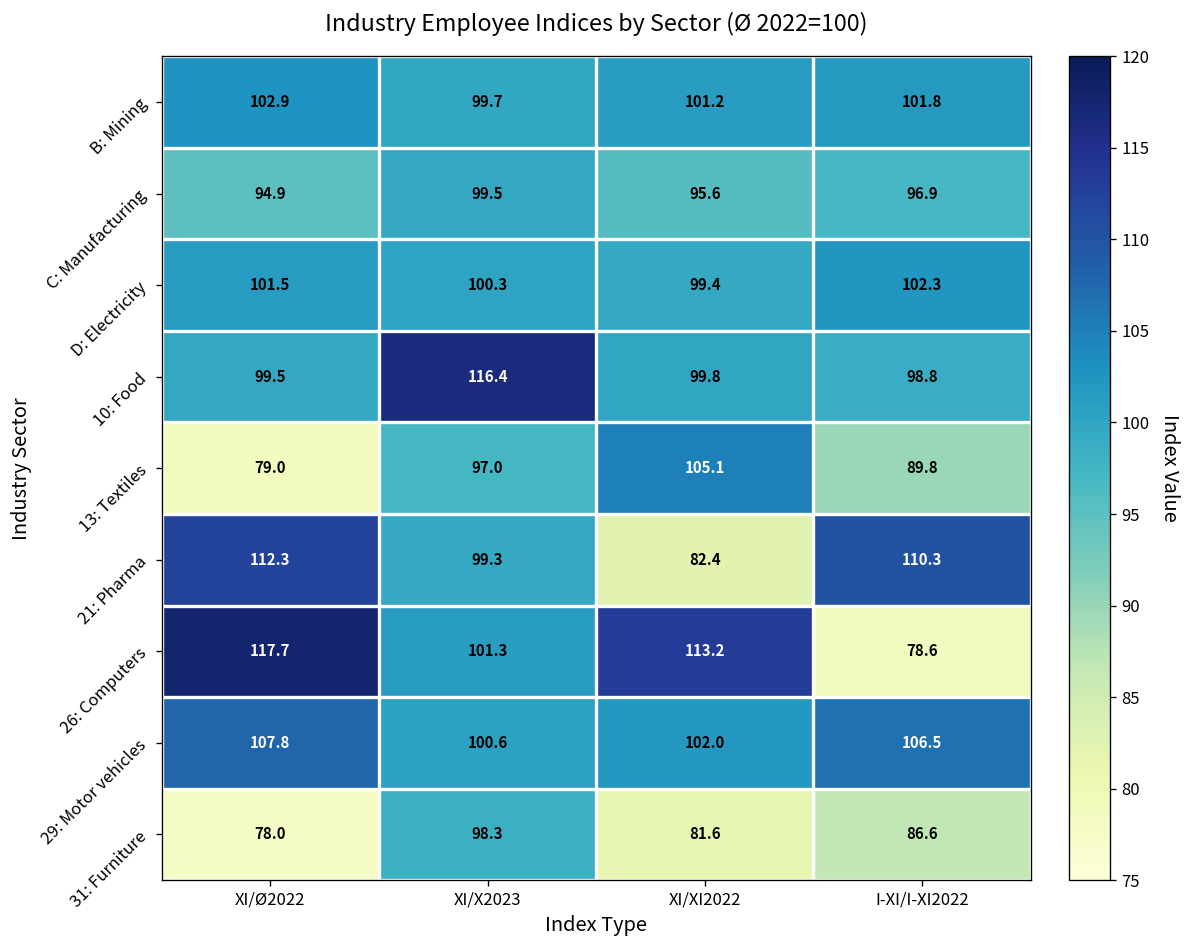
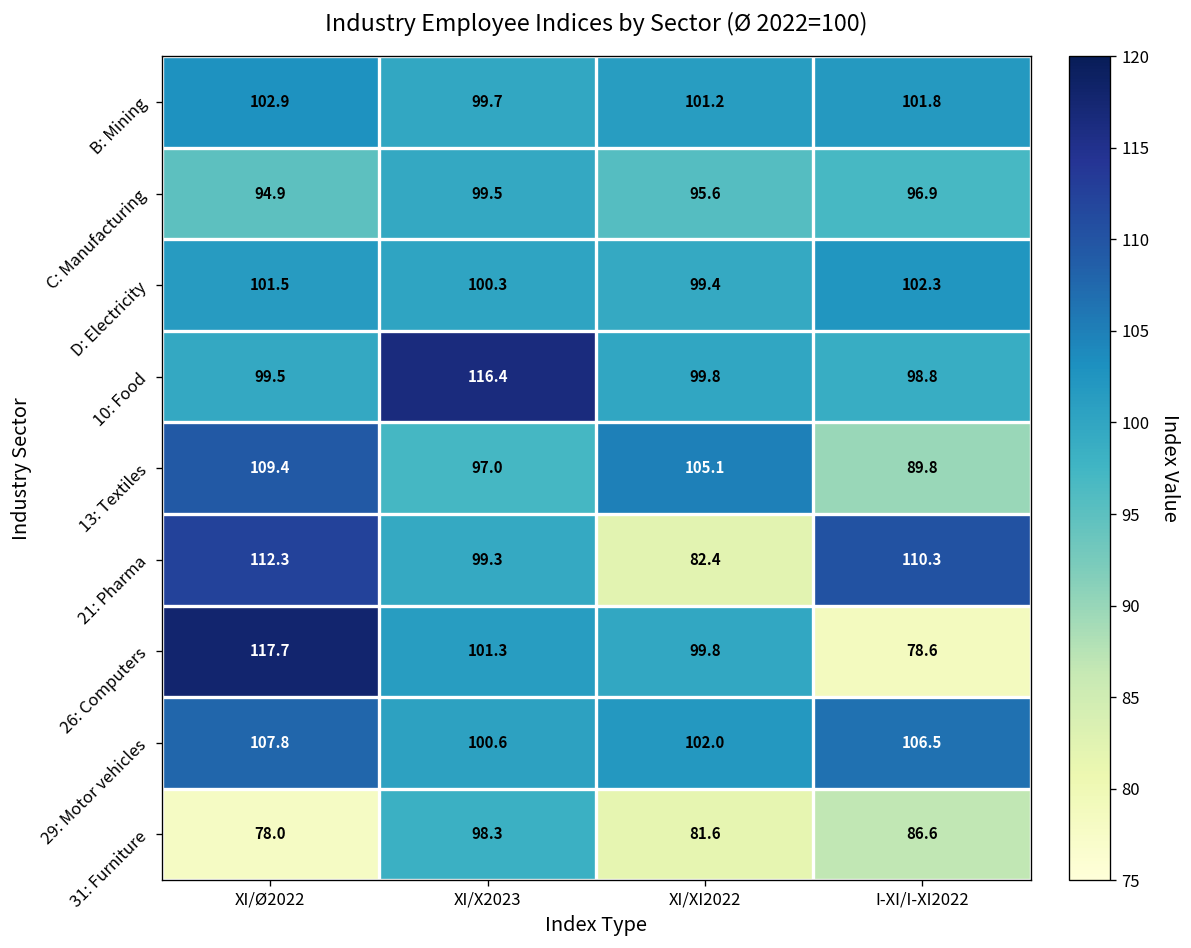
13: Textiles, XI/Ø2022: 79.0 -> 109.4
26: Computers, XI/XI2022: 113.2 -> 99.8
